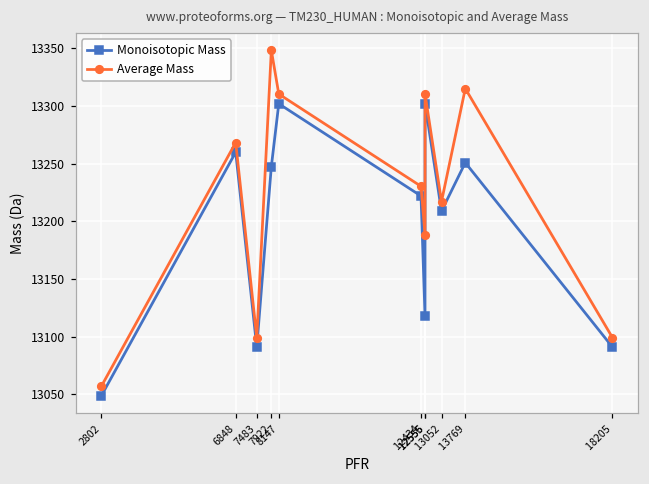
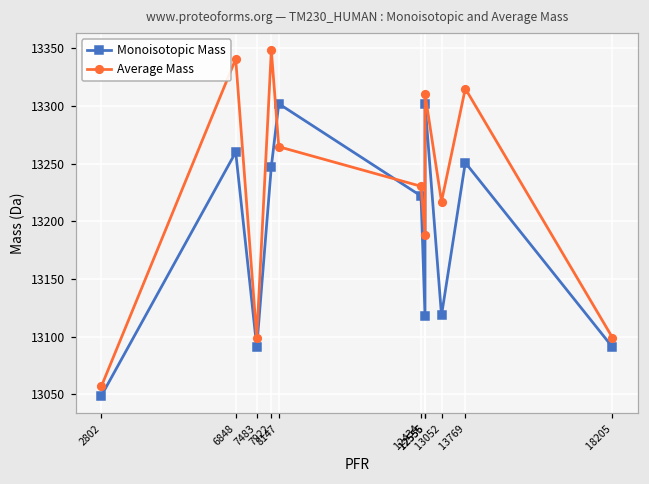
Average Mass, 6848: 13268 -> 13341
Average Mass, 8147: 13310 -> 13265
Monoisotopic Mass, 13052: 13209 -> 13118
